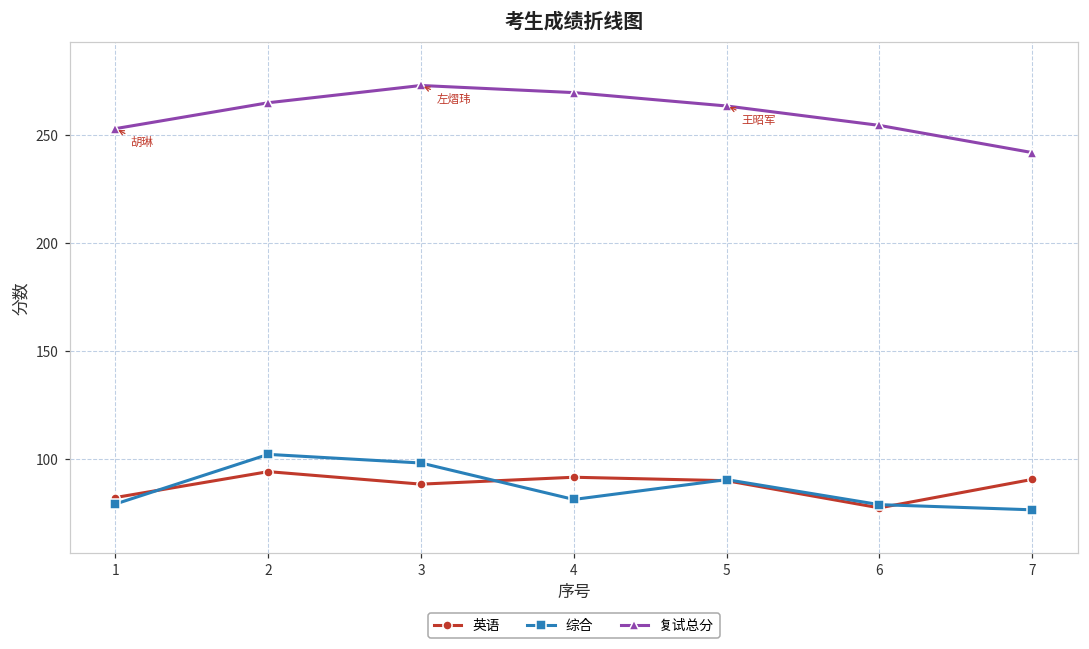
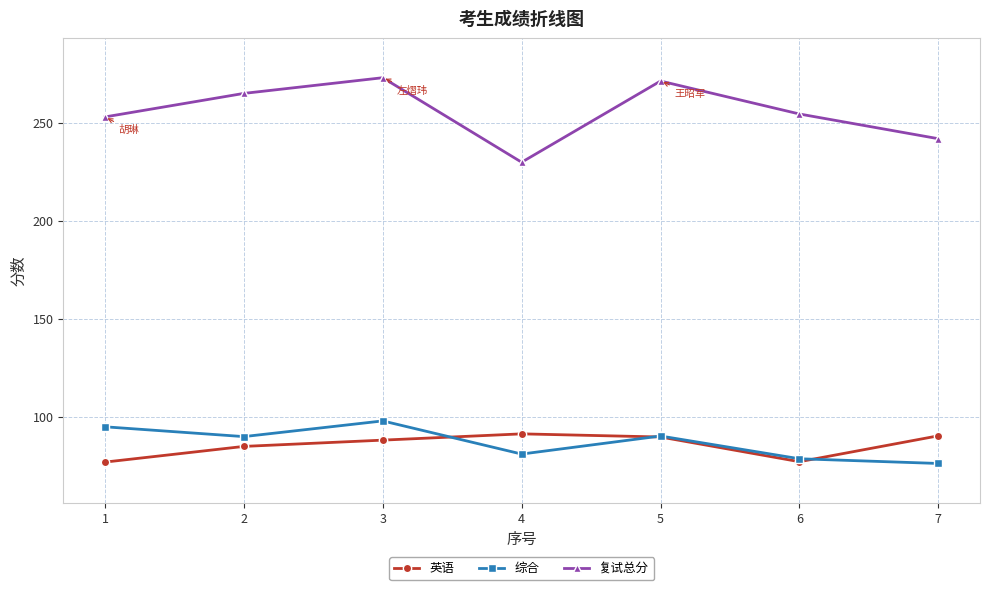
英语, 1: 82 -> 77
综合, 1: 79 -> 95
英语, 2: 94 -> 85
综合, 2: 102 -> 90
复试总分, 4: 270 -> 230
复试总分, 5: 264 -> 271
